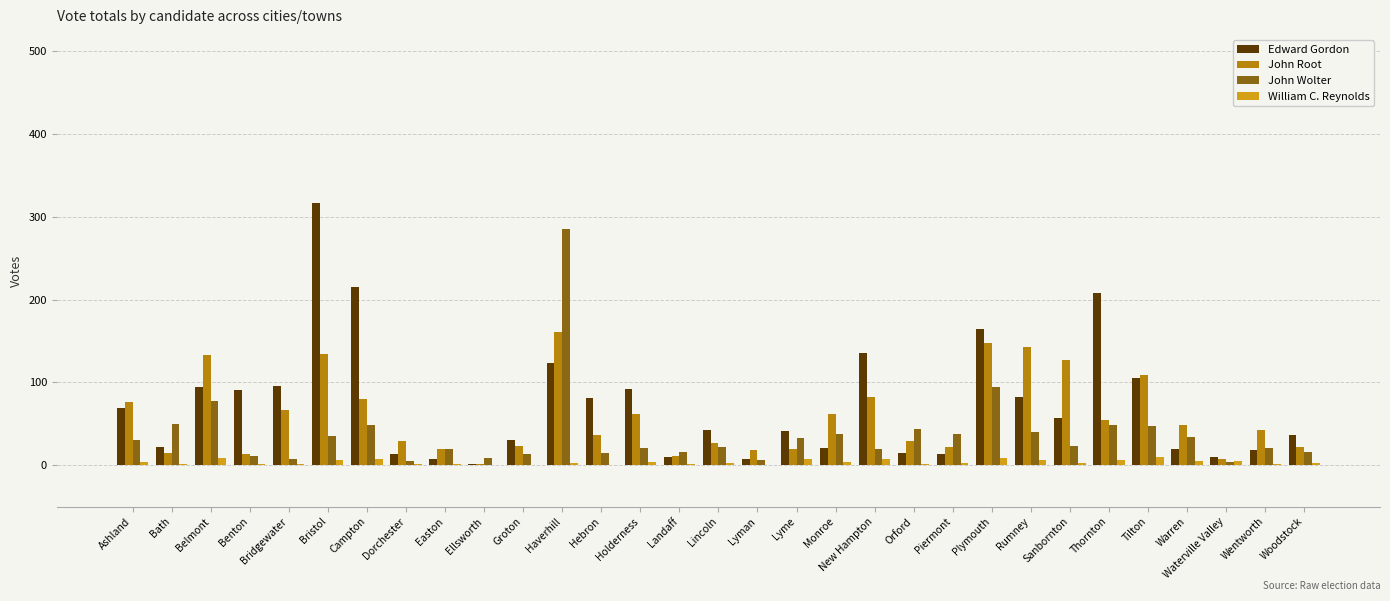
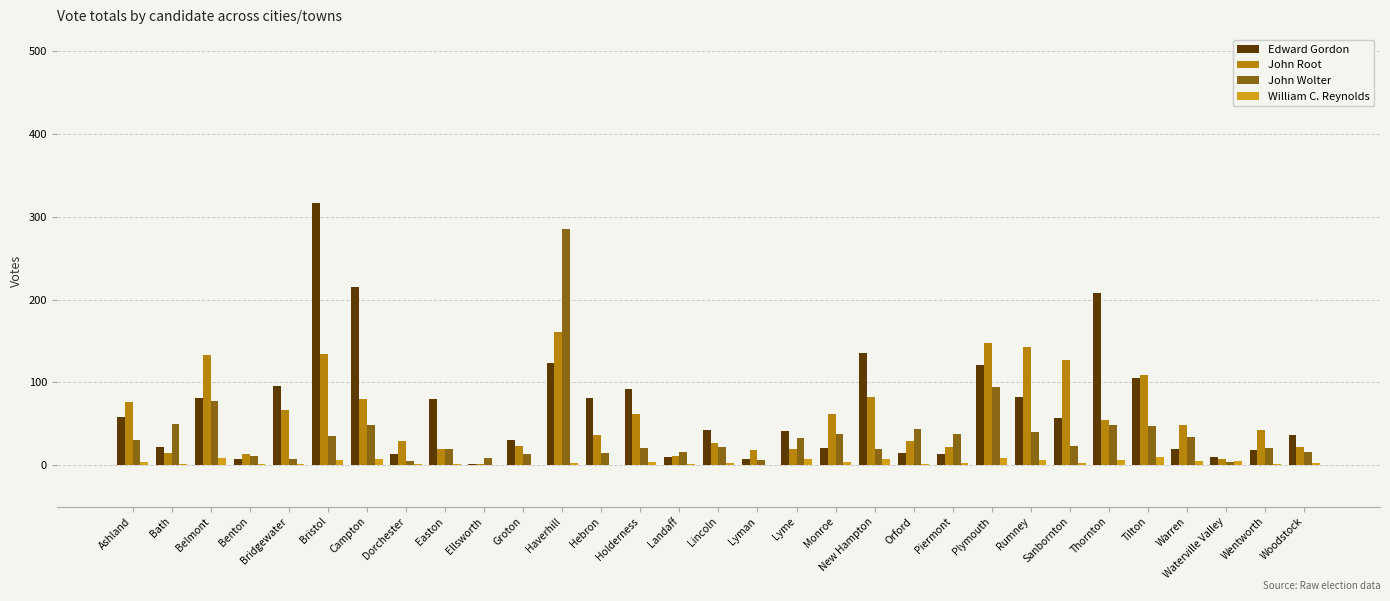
Edward Gordon, Ashland: 70 -> 60
Edward Gordon, Belmont: 100 -> 80
Edward Gordon, Benton: 90 -> 10
Edward Gordon, Easton: 10 -> 80
Edward Gordon, Plymouth: 170 -> 120
